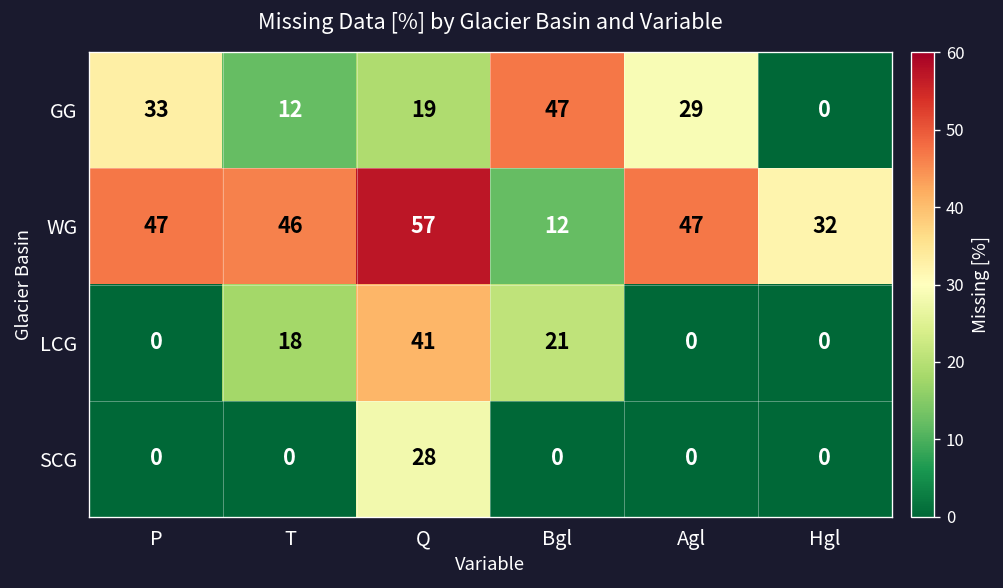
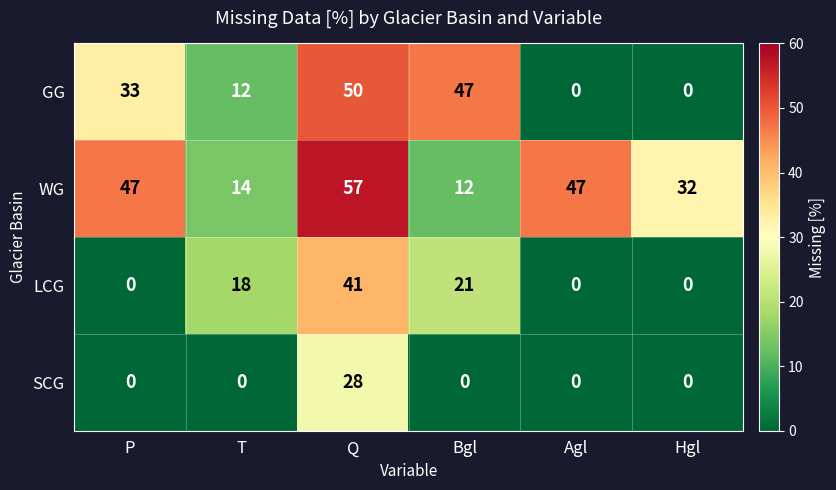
GG, Q: 19 -> 50
GG, Agl: 29 -> 0
WG, T: 46 -> 14
